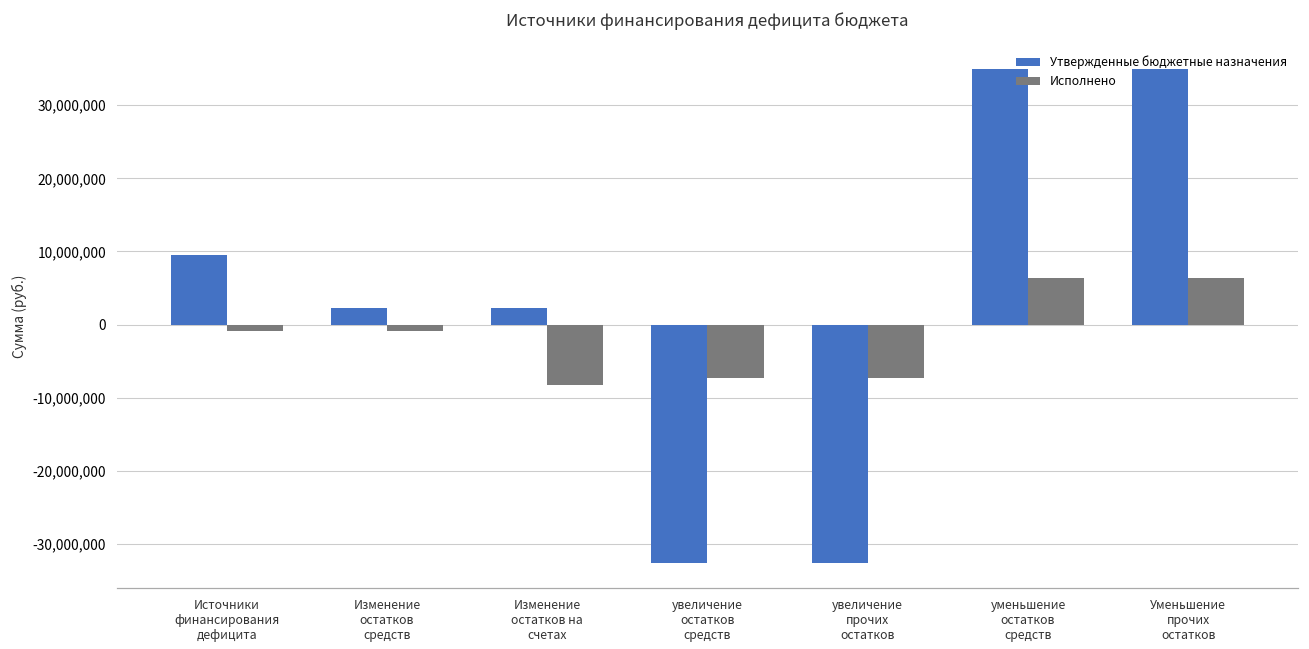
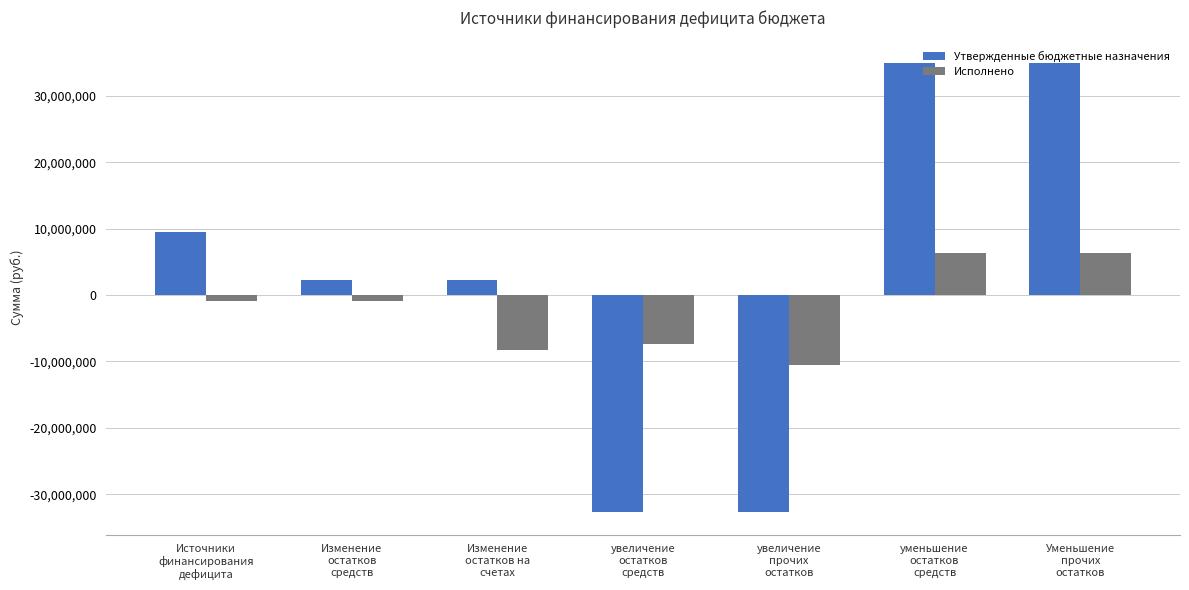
Исполнено, увеличение прочих остатков: -7,000,000 -> -11,000,000
